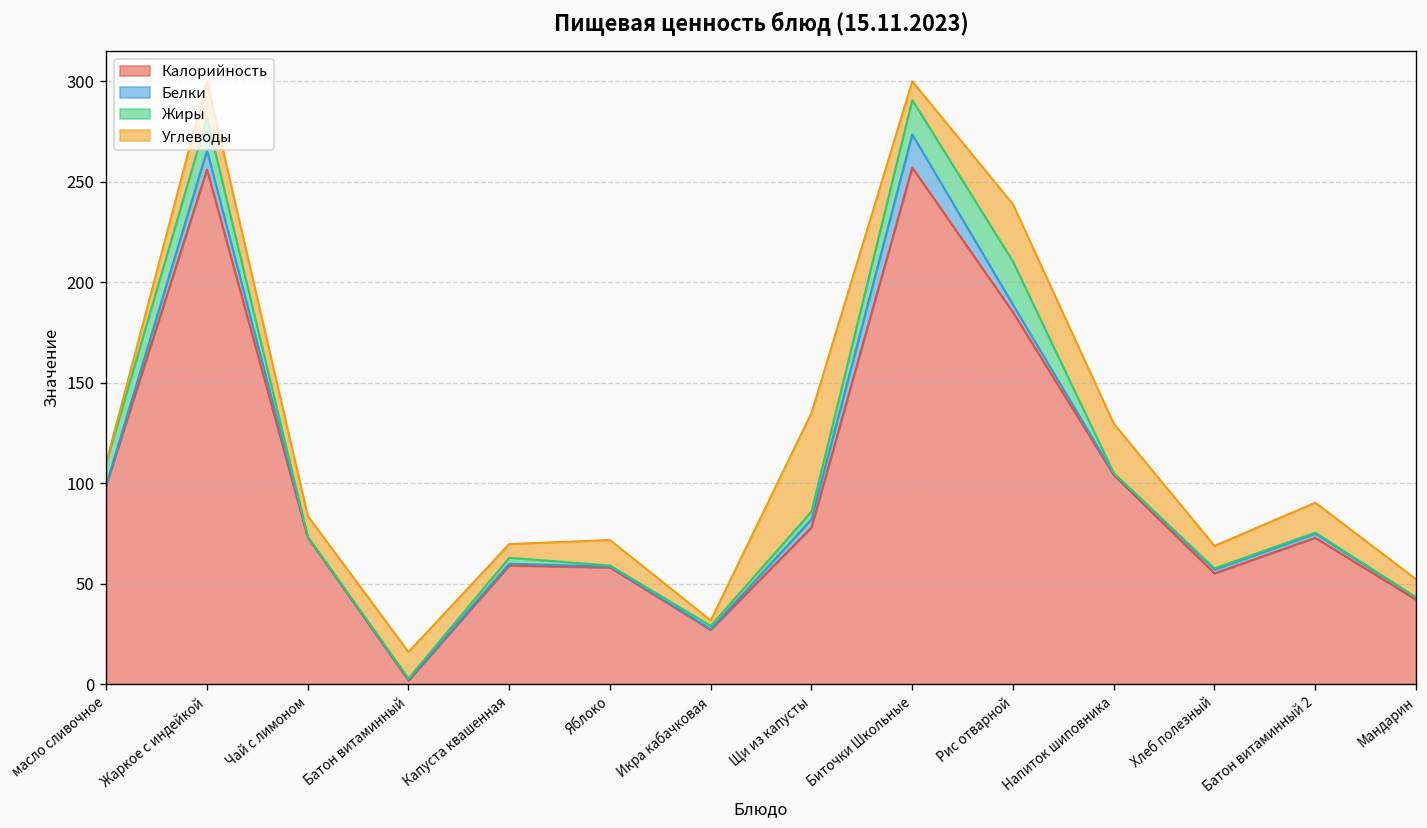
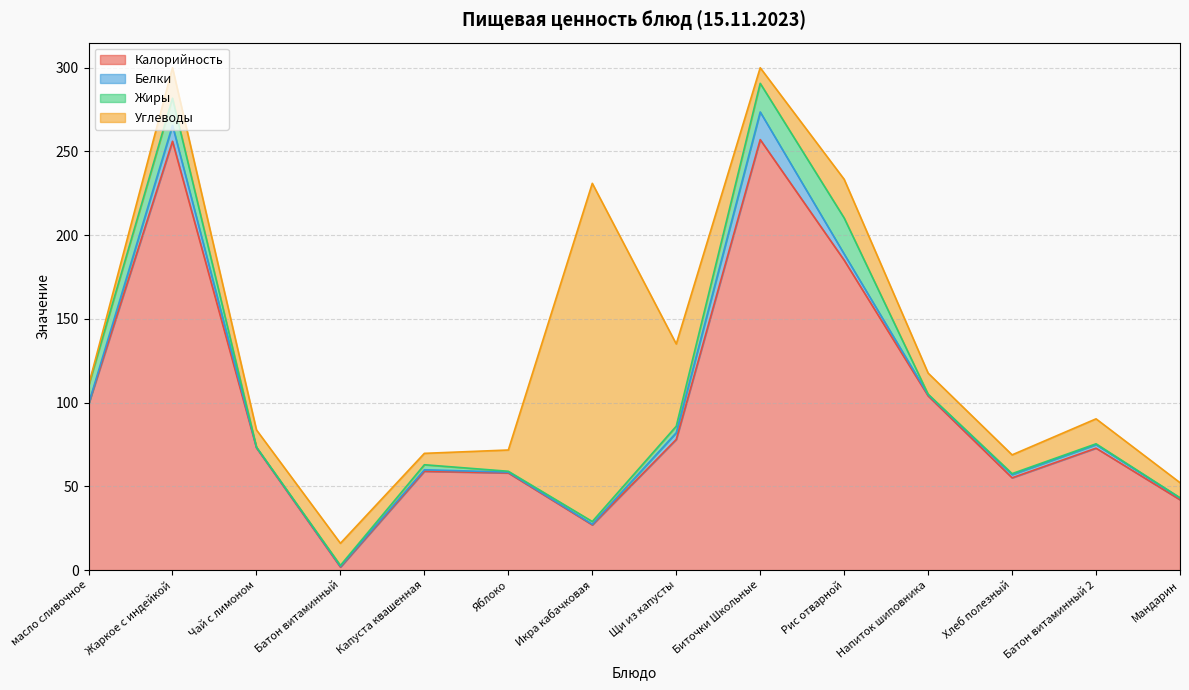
Углеводы, Икра кабачковая: 3 -> 202
Углеводы, Рис отварной: 29 -> 23
Углеводы, Напиток шиповника: 25 -> 13
